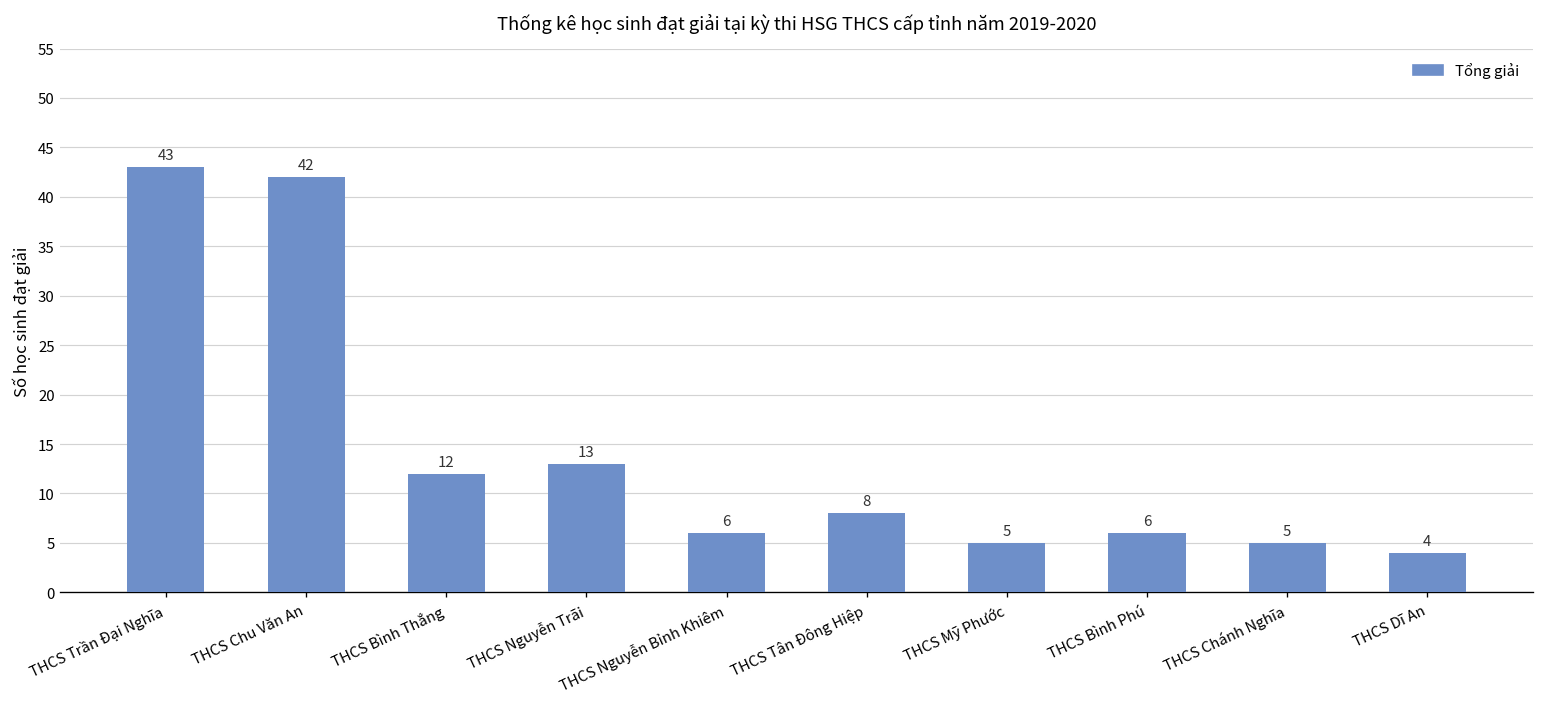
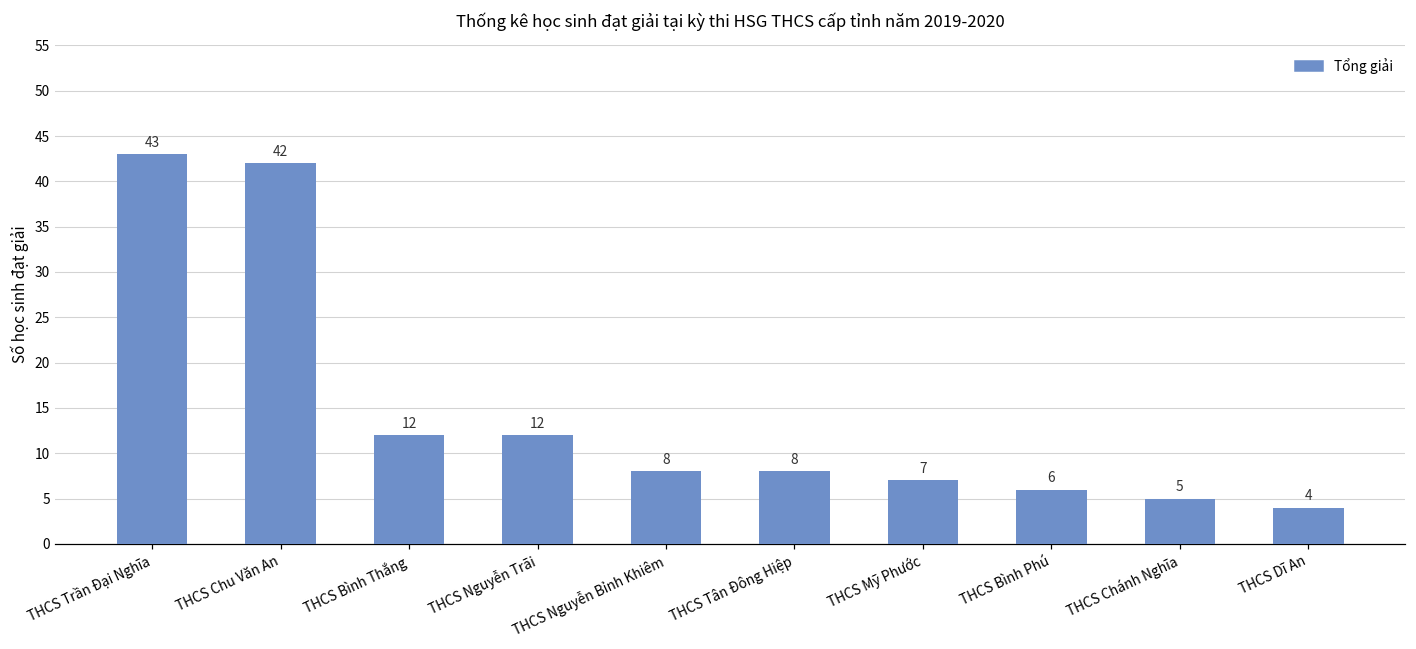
THCS Nguyễn Trãi: 13 -> 12
THCS Nguyễn Bỉnh Khiêm: 6 -> 8
THCS Mỹ Phước: 5 -> 7
